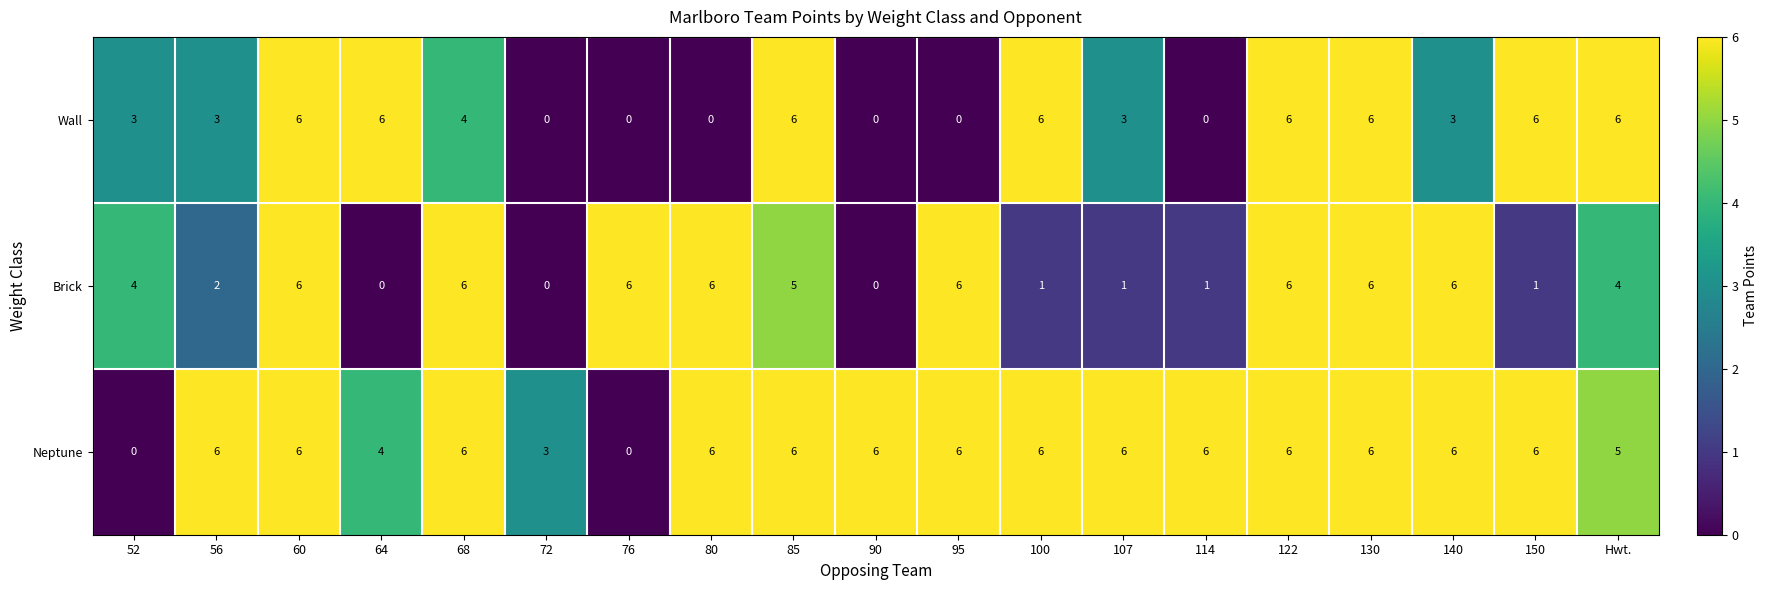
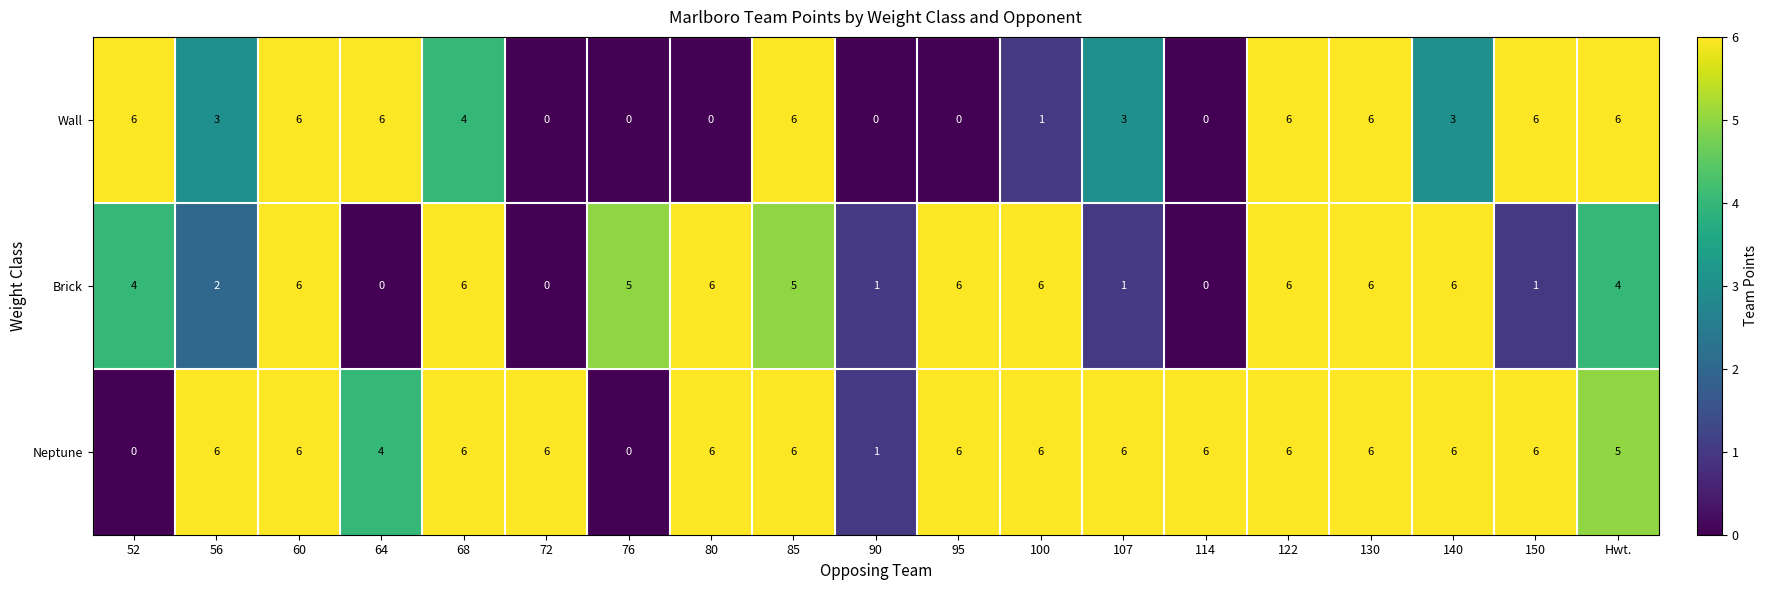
Wall, 52: 3 -> 6
Wall, 100: 6 -> 1
Brick, 76: 6 -> 5
Brick, 90: 0 -> 1
Brick, 100: 1 -> 6
Brick, 114: 1 -> 0
Neptune, 72: 3 -> 6
Neptune, 90: 6 -> 1
